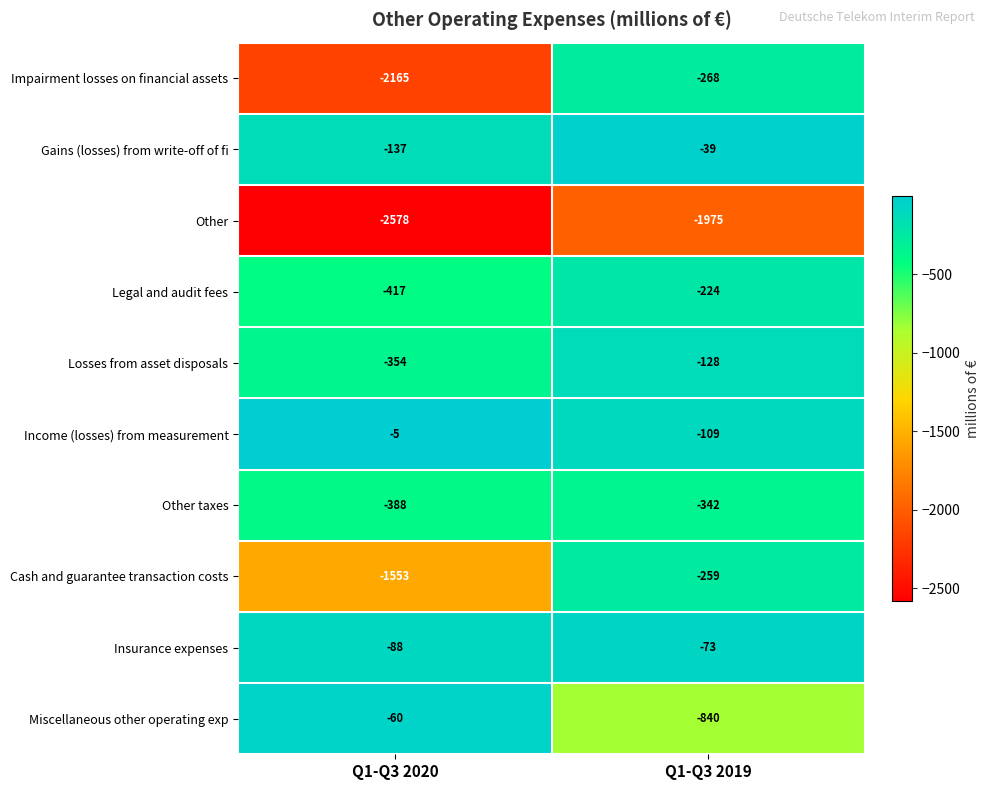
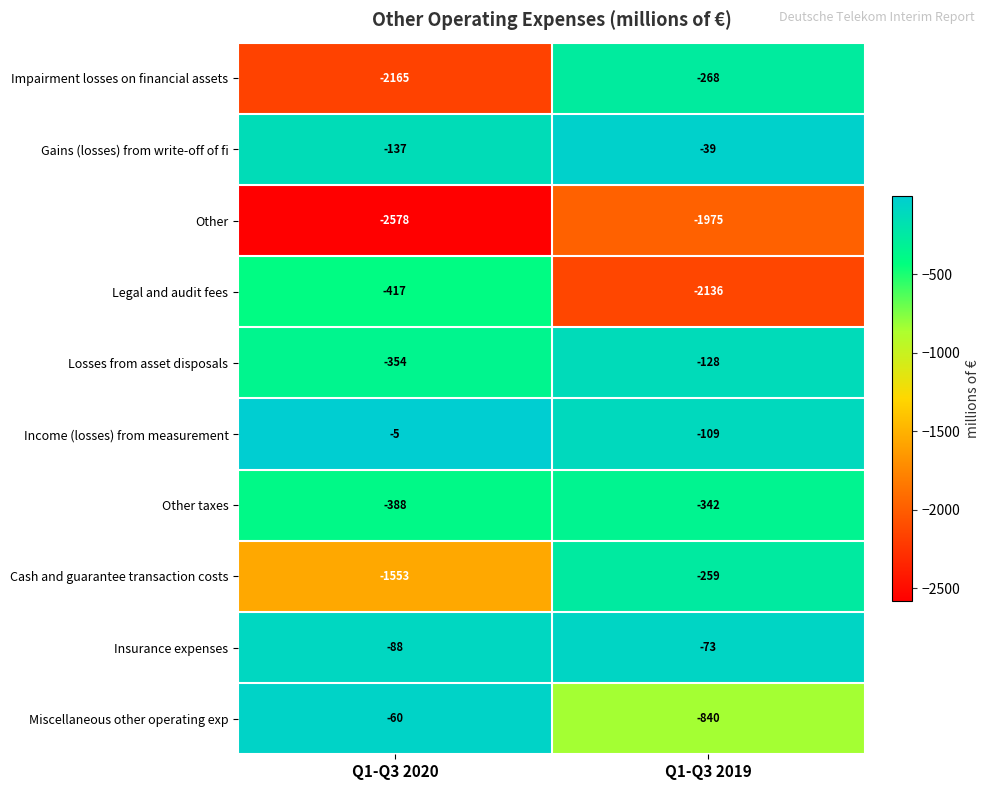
Legal and audit fees, Q1-Q3 2019: -224 -> -2136
